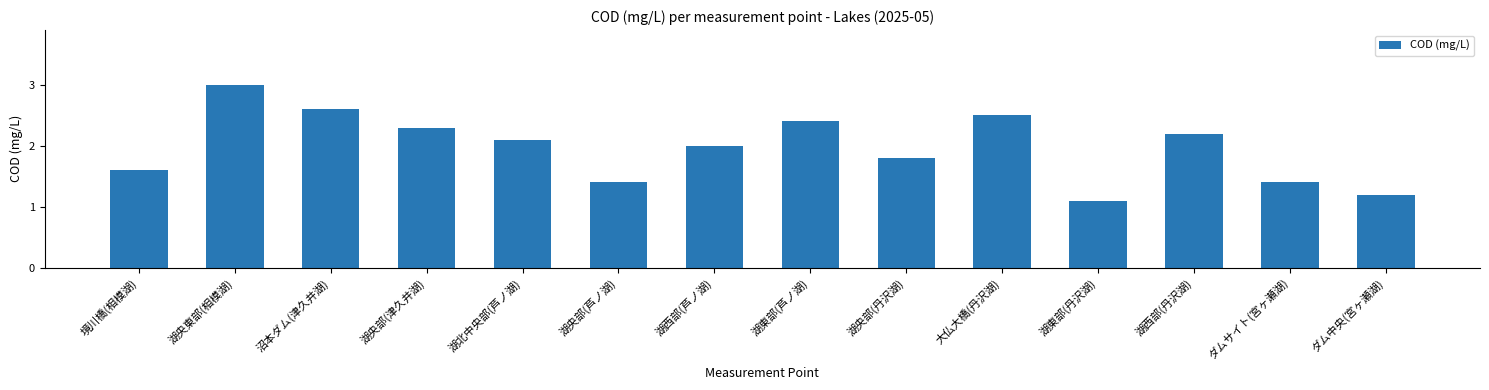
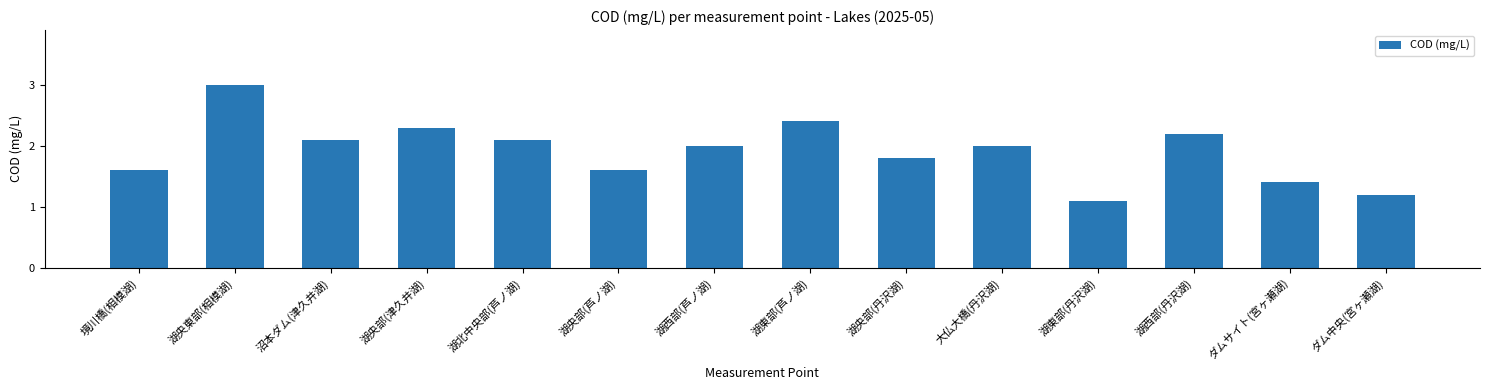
沼本ダム(津久井湖): 2.6 -> 2.1
湖央部(芦ノ湖): 1.4 -> 1.6
大仏大橋(丹沢湖): 2.5 -> 2.0
